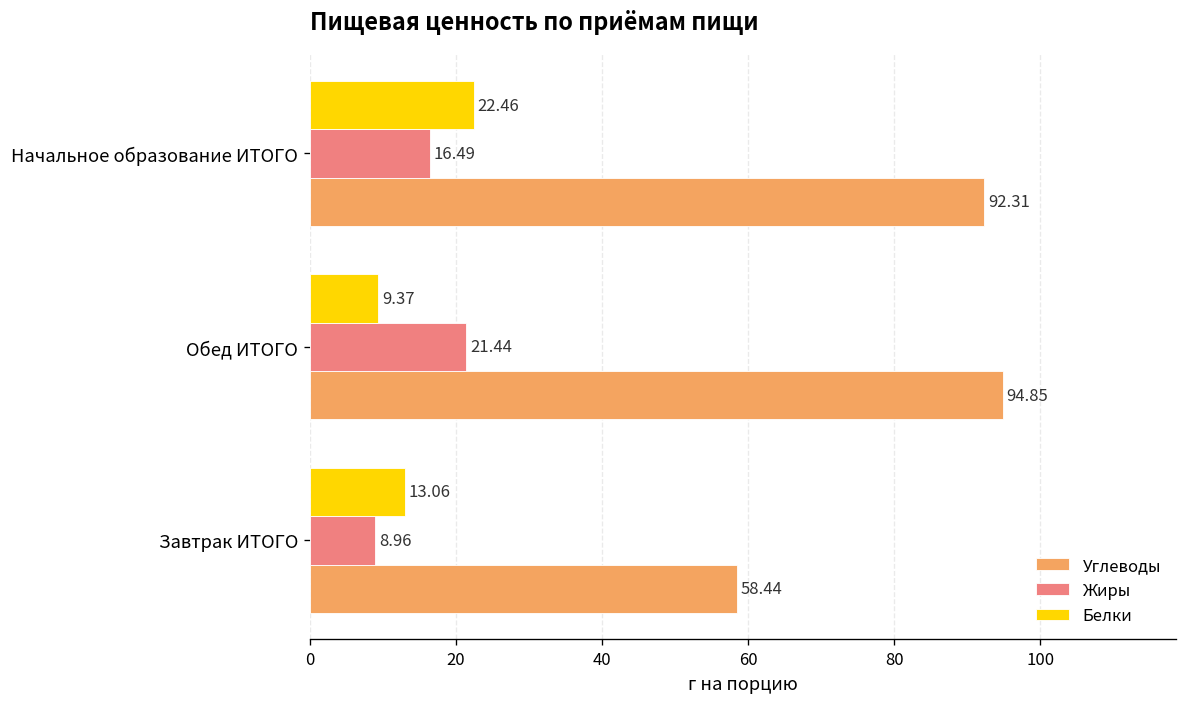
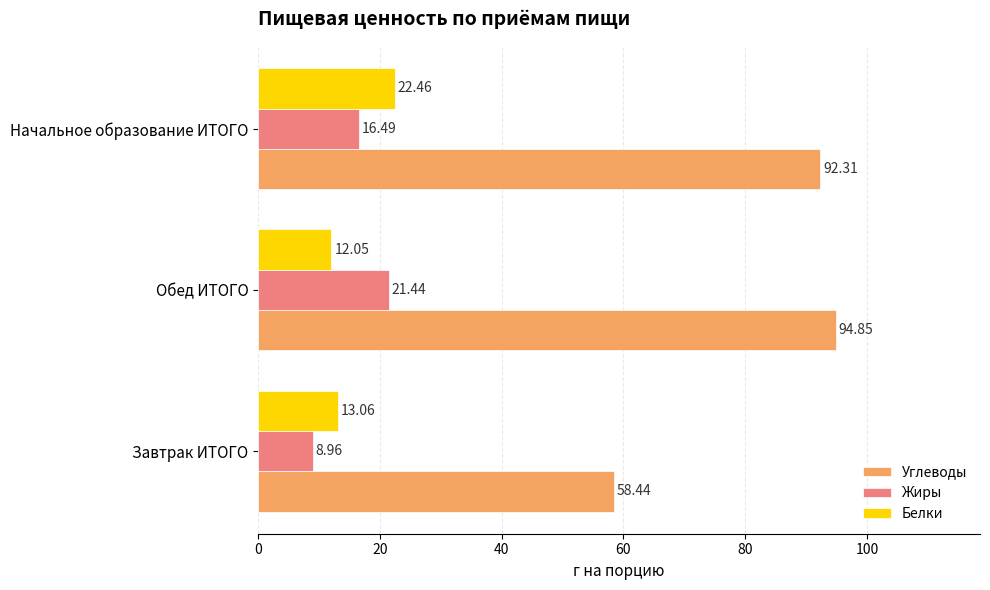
Белки, Обед ИТОГО: 9.37 -> 12.05
